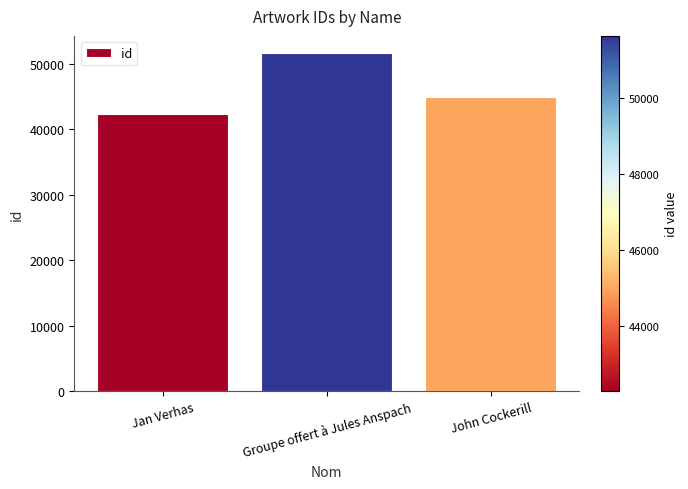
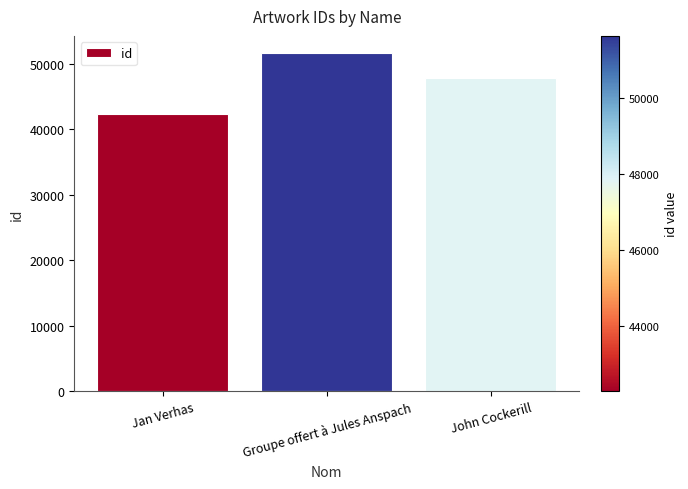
John Cockerill: 45000 -> 48000
